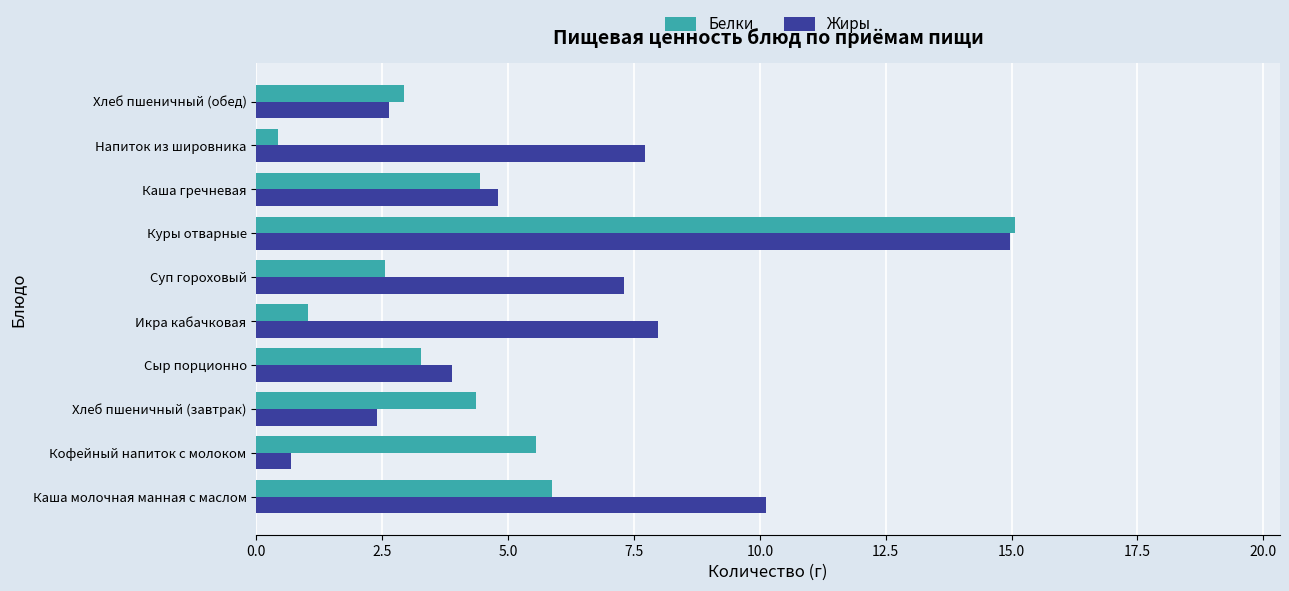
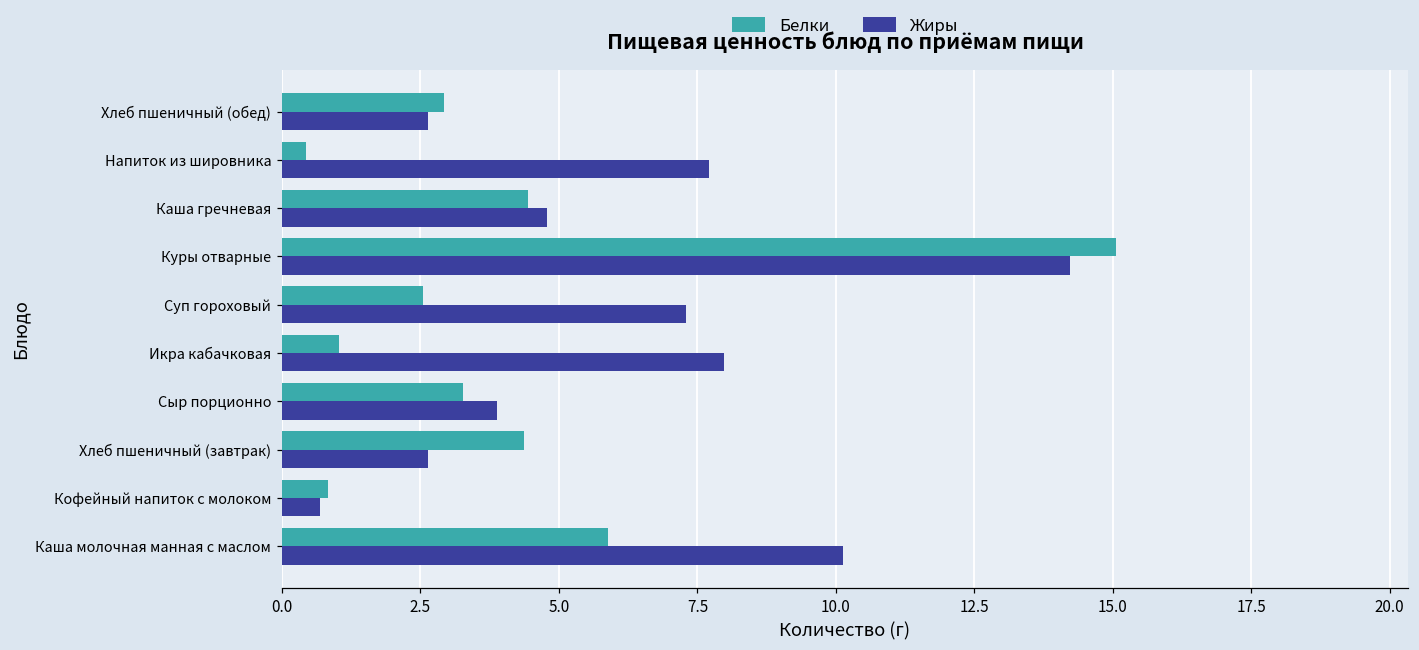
Жиры, Куры отварные: 15.0 -> 14.2
Жиры, Хлеб пшеничный (завтрак): 2.4 -> 2.6
Белки, Кофейный напиток с молоком: 5.6 -> 0.8
